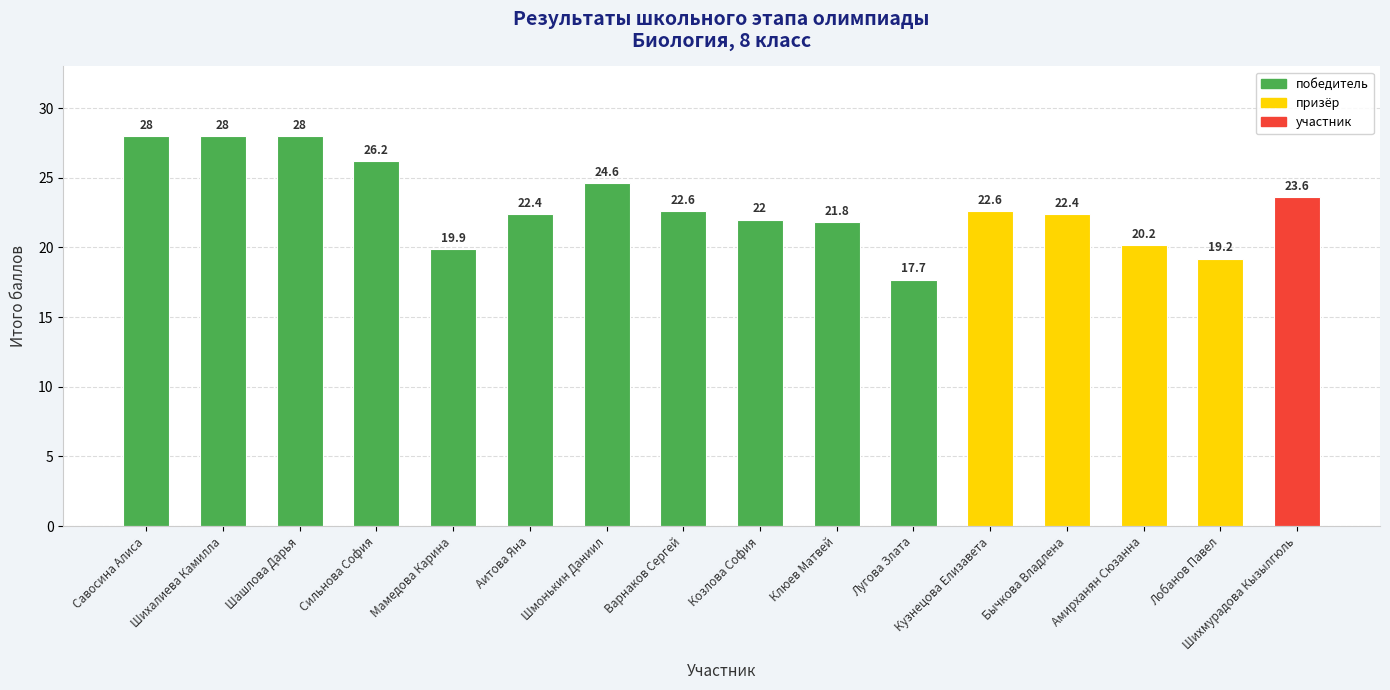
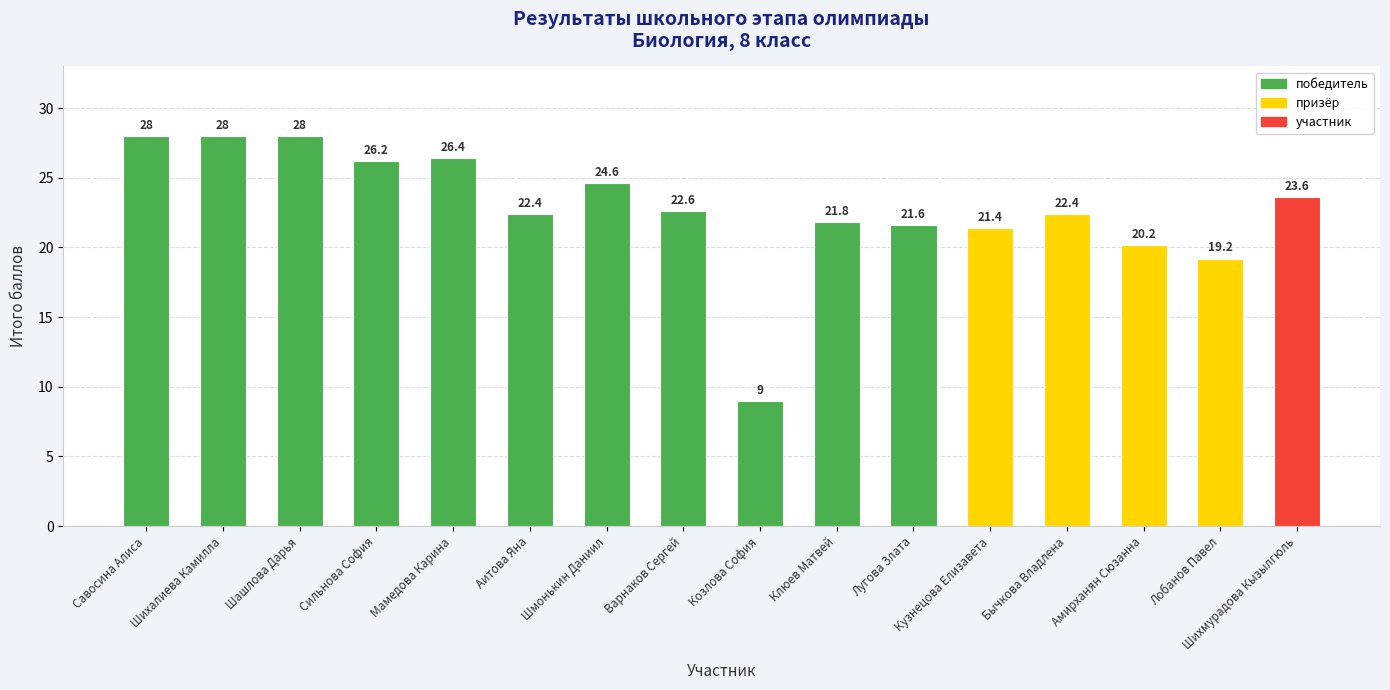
Мамедова Карина: 19.9 -> 26.4
Козлова София: 22 -> 9
Лугова Злата: 17.7 -> 21.6
Кузнецова Елизавета: 22.6 -> 21.4
